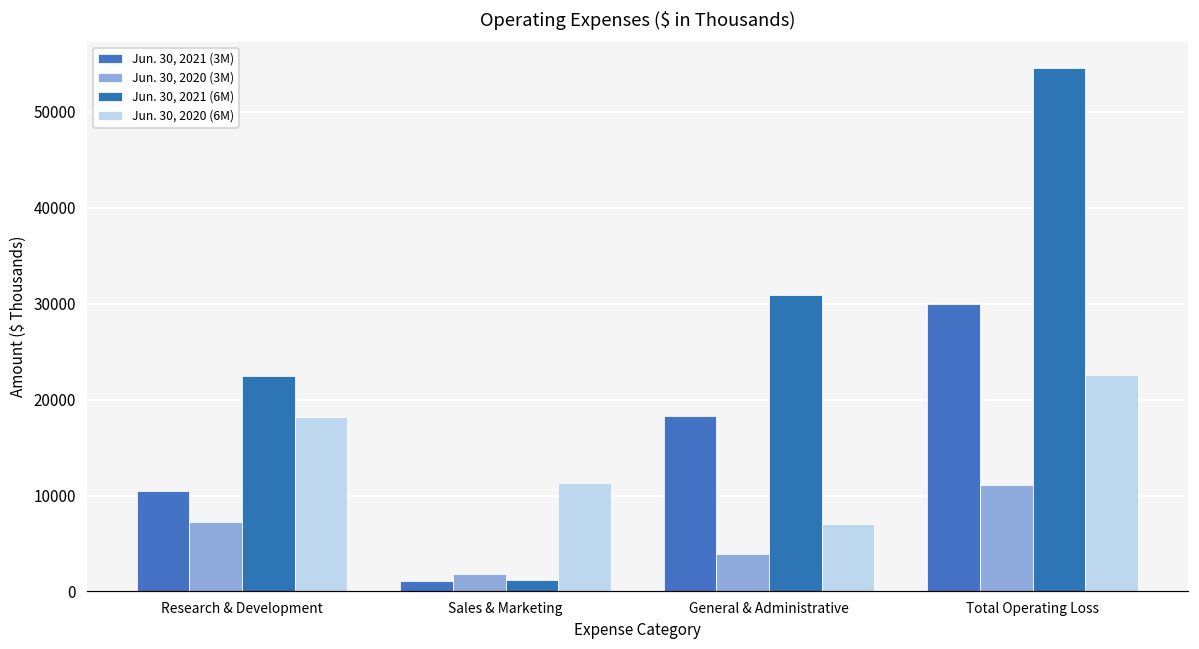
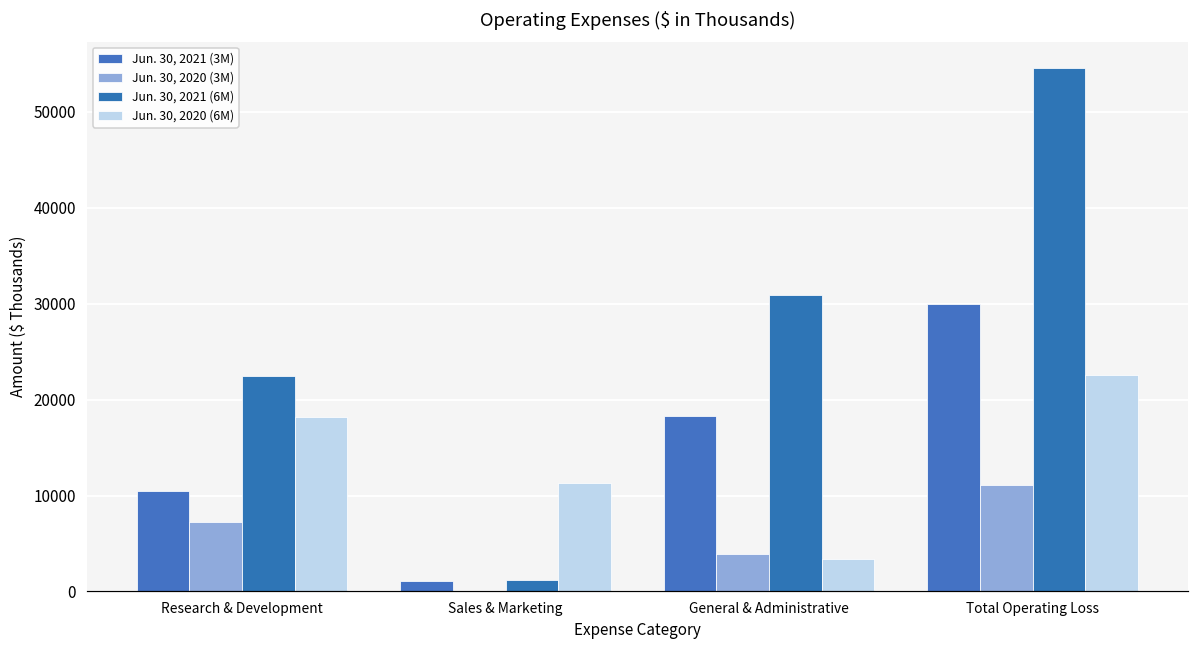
Jun. 30, 2020 (3M), Sales & Marketing: 2000 -> 0
Jun. 30, 2020 (6M), General & Administrative: 7000 -> 3000
